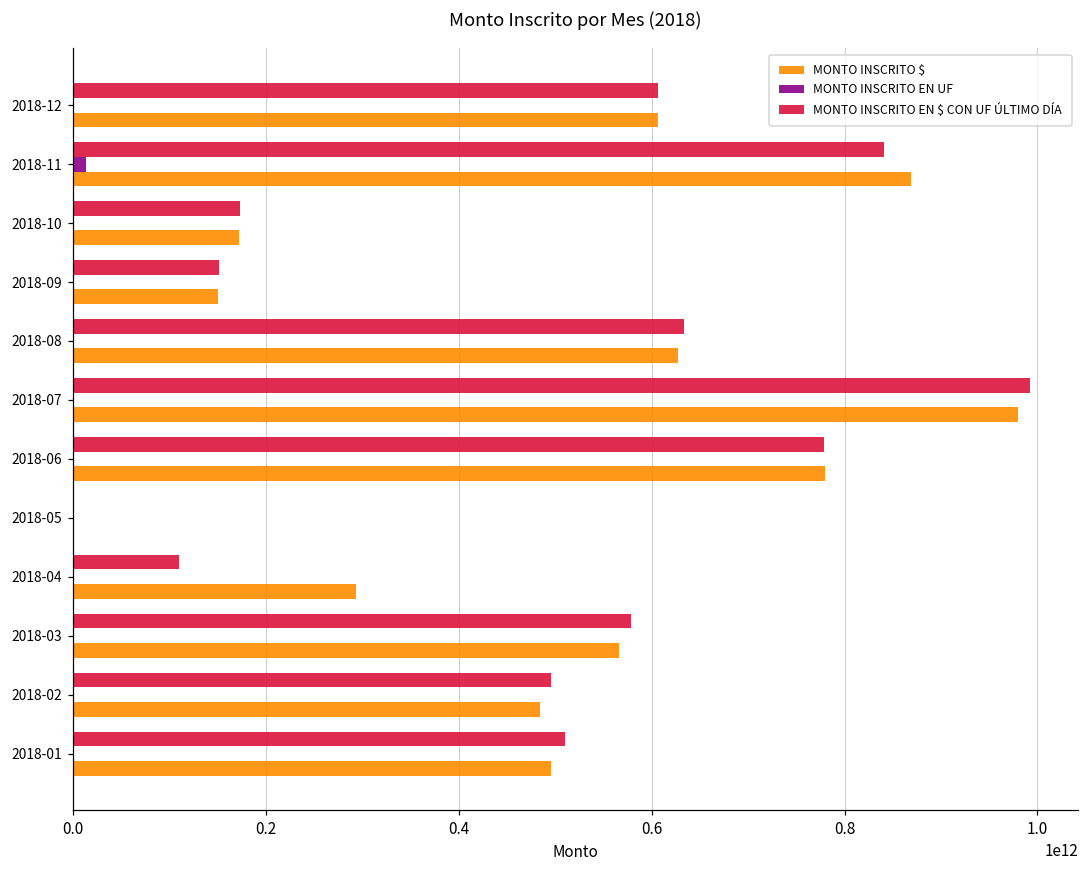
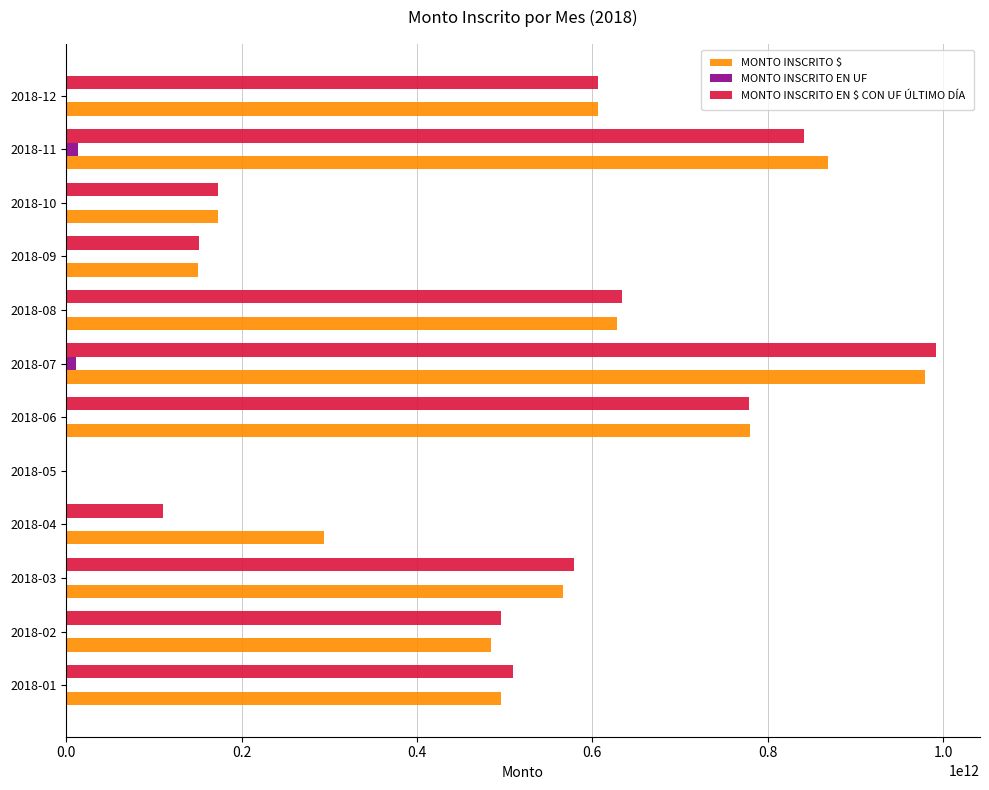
MONTO INSCRITO EN UF, 2018-07: 0 -> 10000000000
